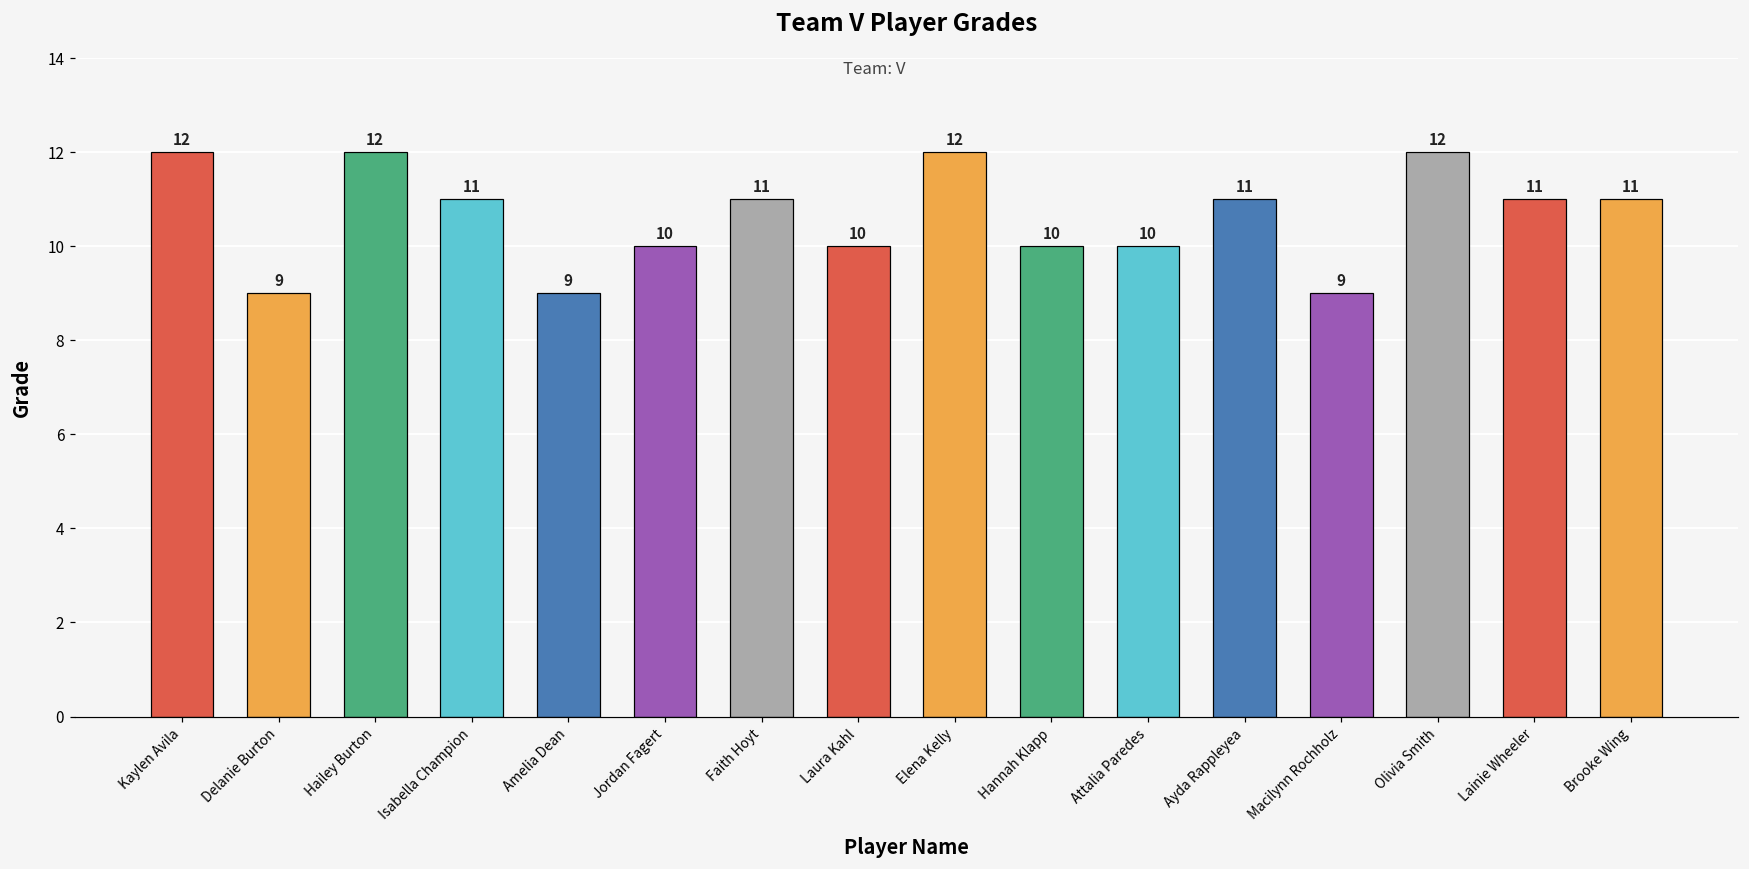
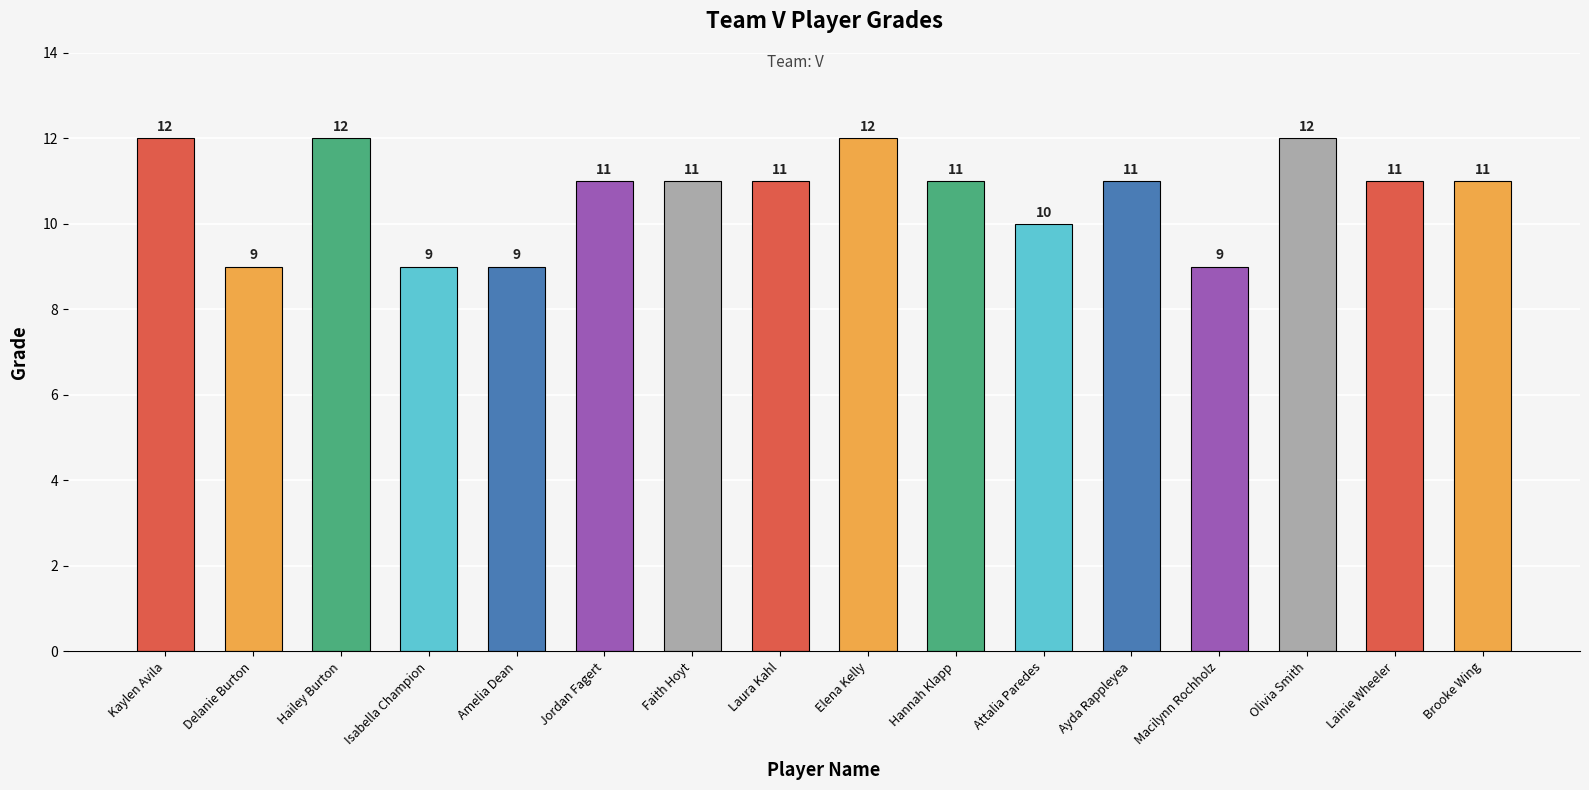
Isabella Champion: 11 -> 9
Jordan Fagert: 10 -> 11
Laura Kahl: 10 -> 11
Hannah Klapp: 10 -> 11
